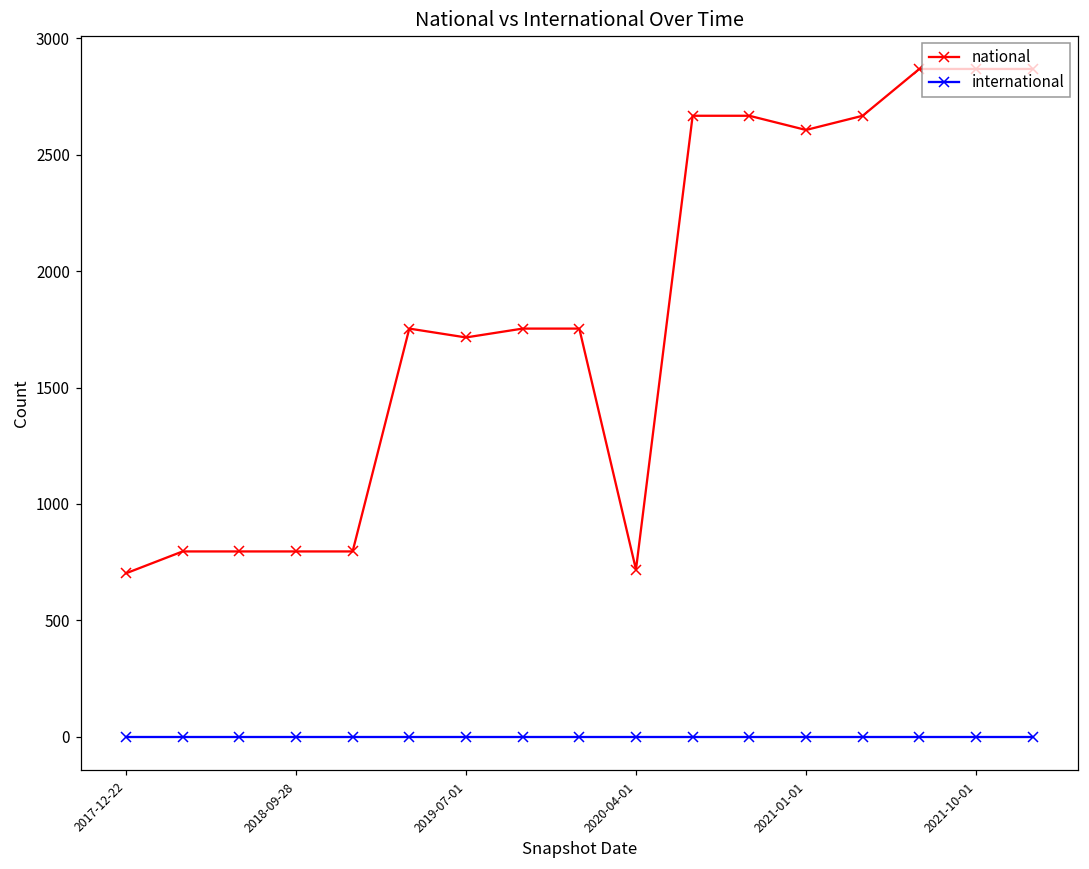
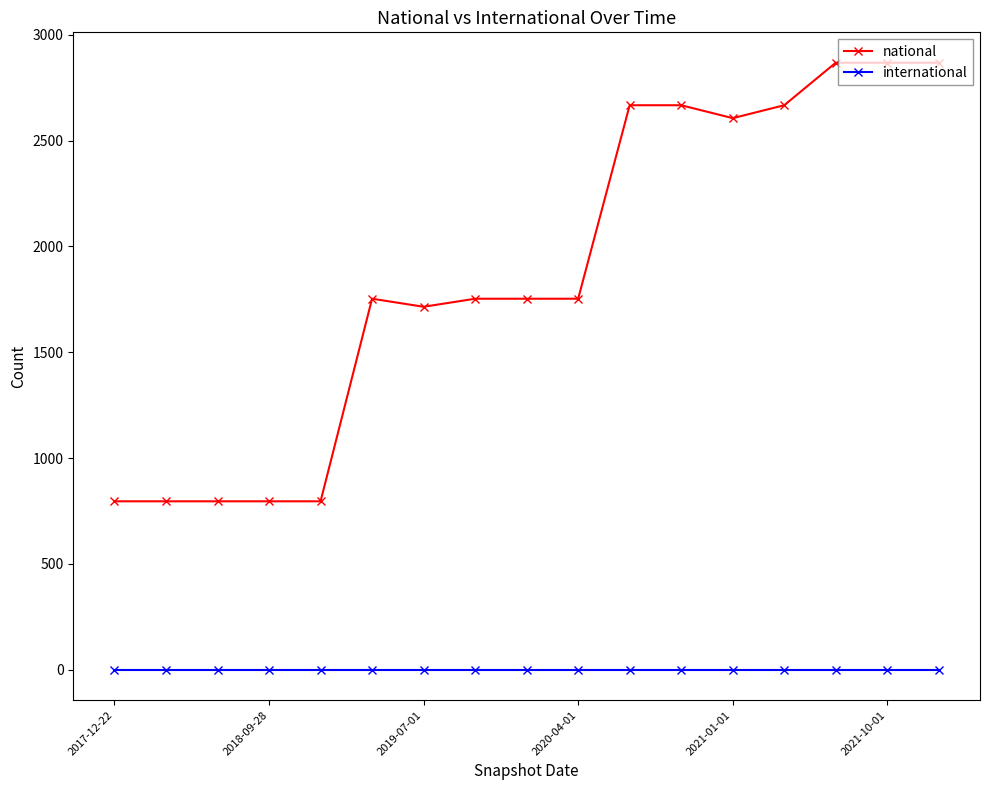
national, 2017-12-22: 700 -> 800
national, 2020-04-01: 720 -> 1750
